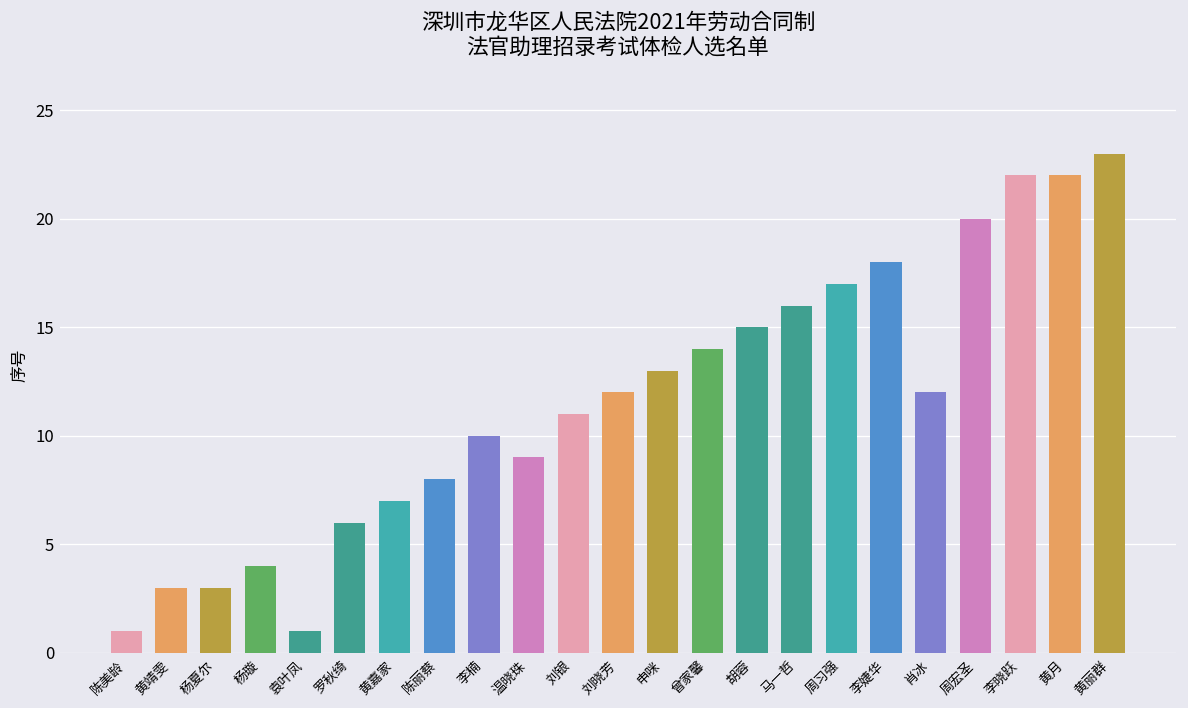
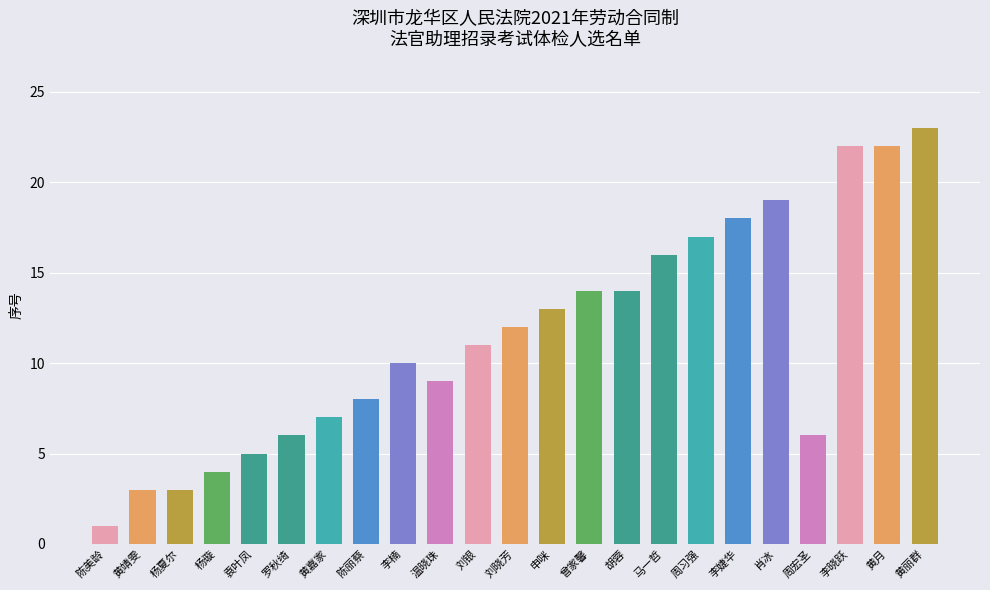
袁叶凤: 1 -> 5
胡蓉: 15 -> 14
肖冰: 12 -> 19
周宏圣: 20 -> 6
